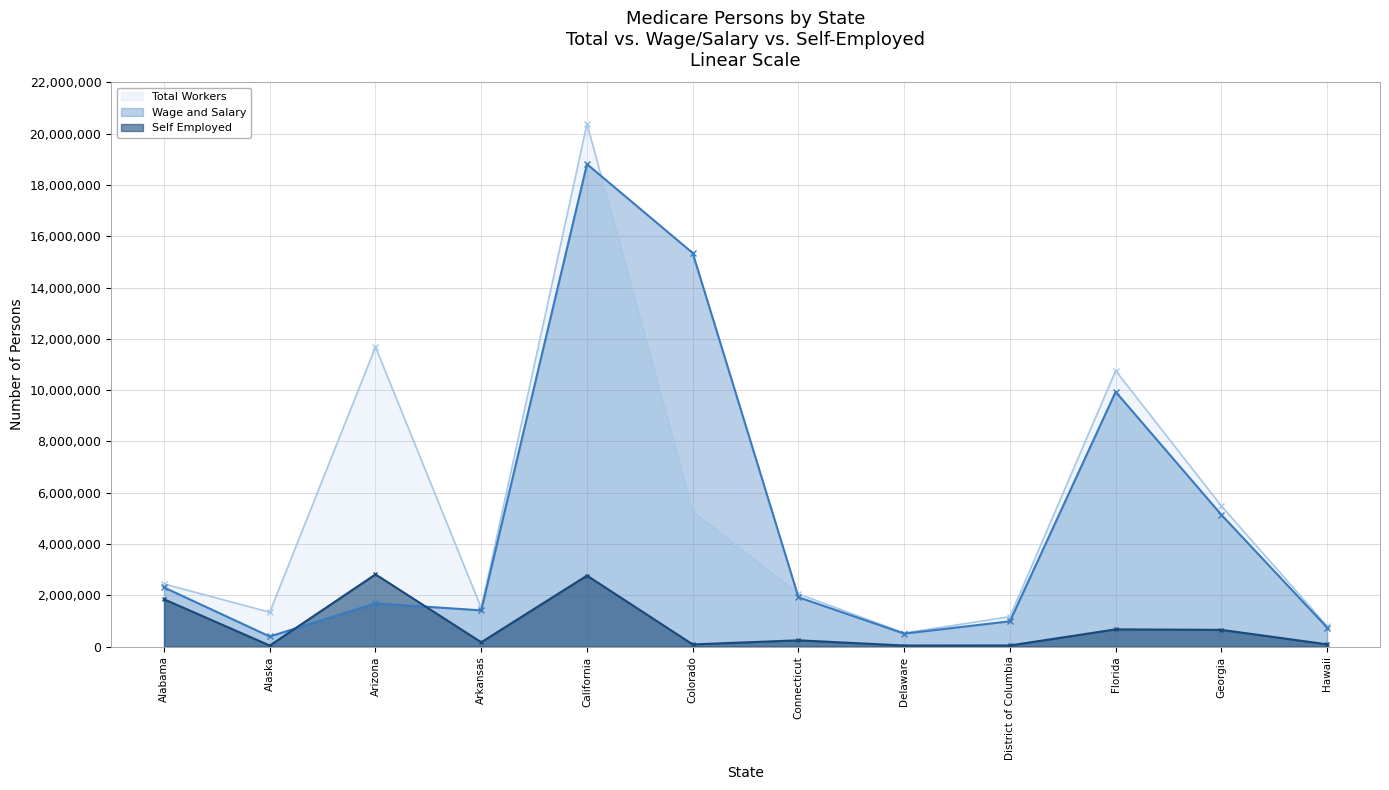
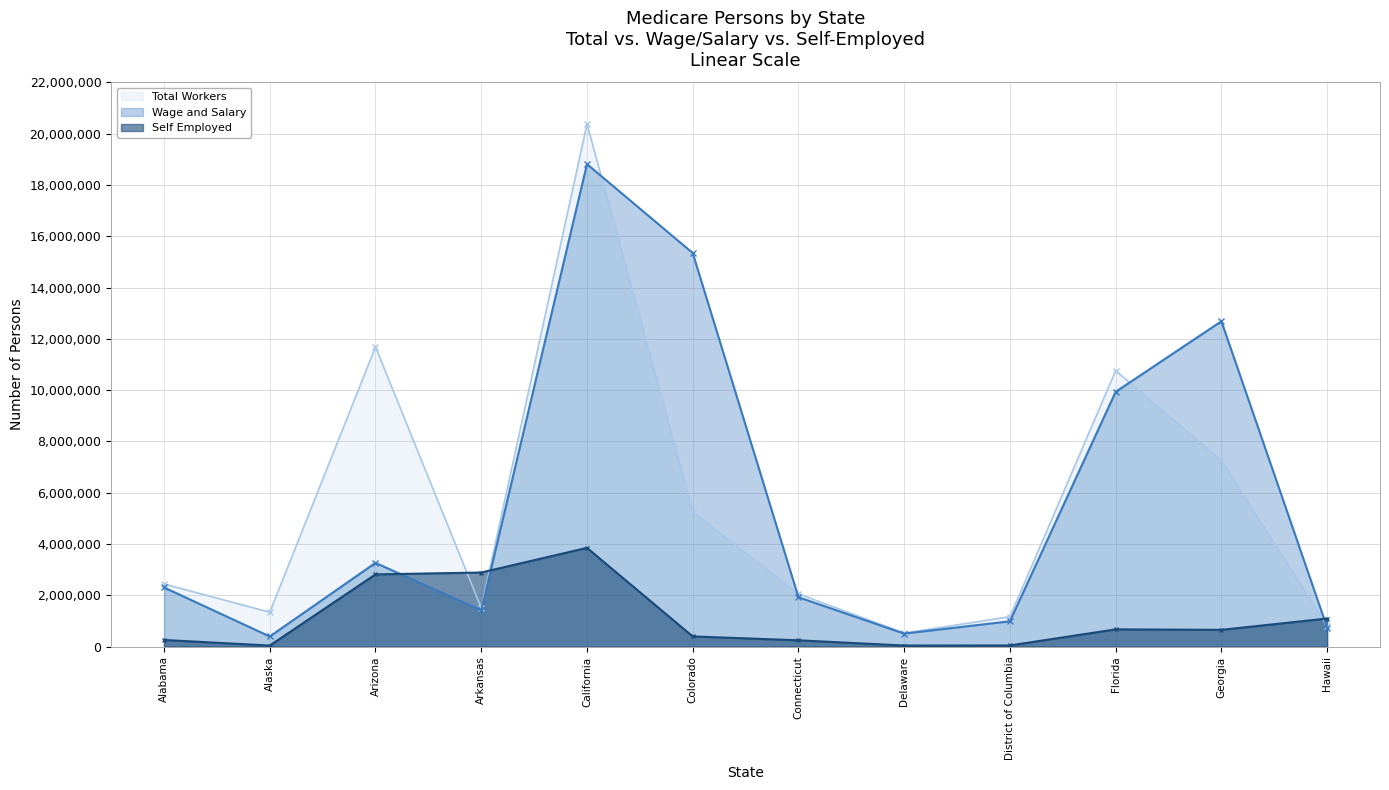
Self Employed, Alabama: 1,900,000 -> 300,000
Wage and Salary, Arizona: 1,700,000 -> 3,300,000
Self Employed, Arkansas: 200,000 -> 2,900,000
Self Employed, California: 2,800,000 -> 3,900,000
Self Employed, Colorado: 100,000 -> 400,000
Total Workers, Georgia: 5,500,000 -> 7,300,000
Wage and Salary, Georgia: 5,100,000 -> 12,700,000
Self Employed, Hawaii: 100,000 -> 1,100,000
